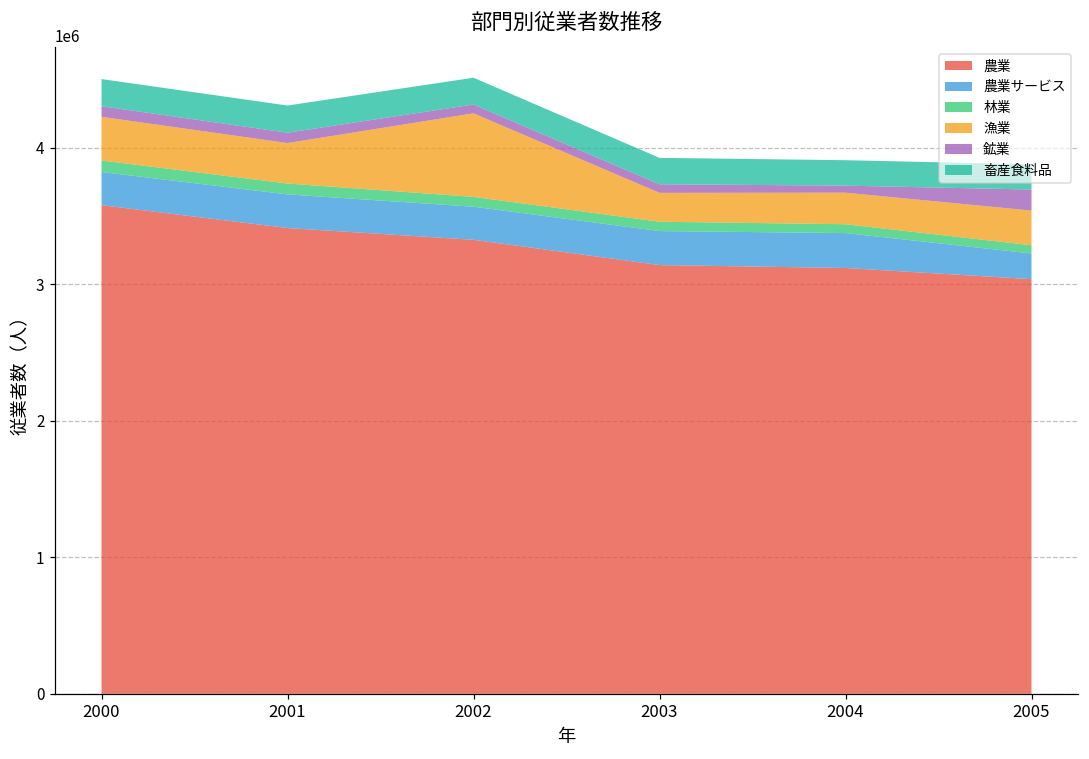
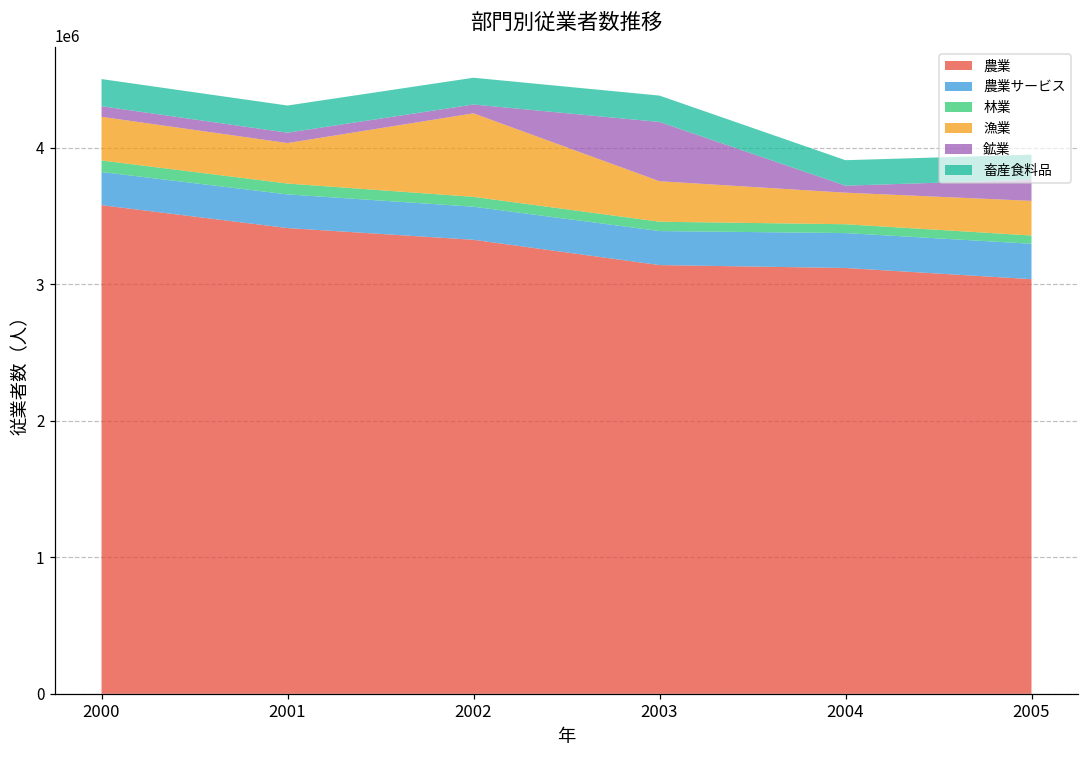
漁業, 2003: 210000 -> 300000
鉱業, 2003: 60000 -> 430000
農業サービス, 2005: 190000 -> 260000
